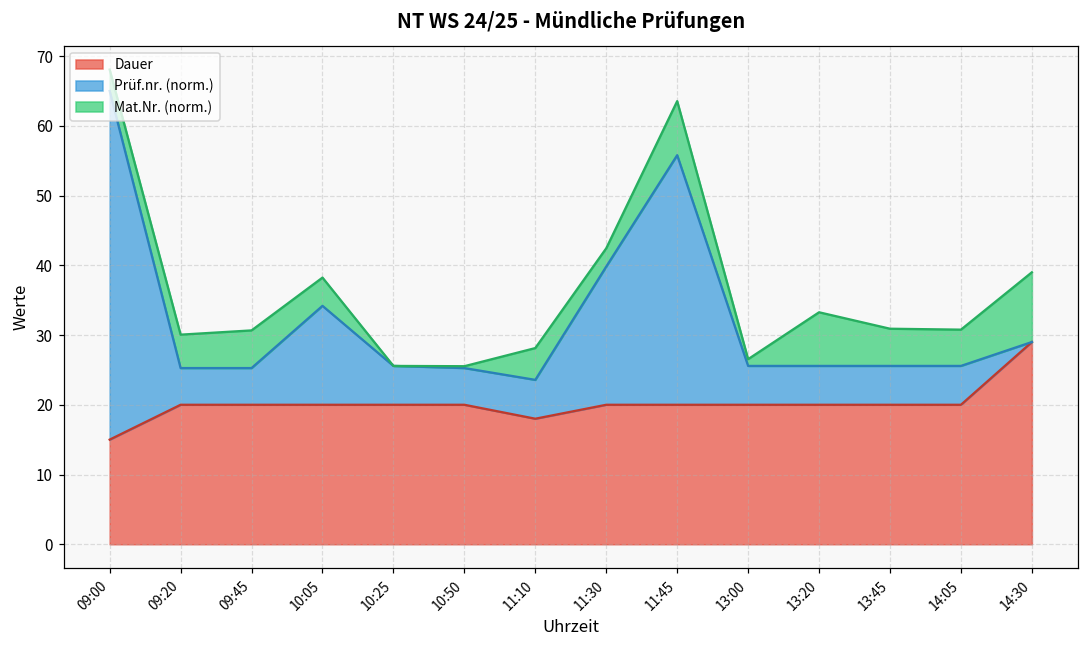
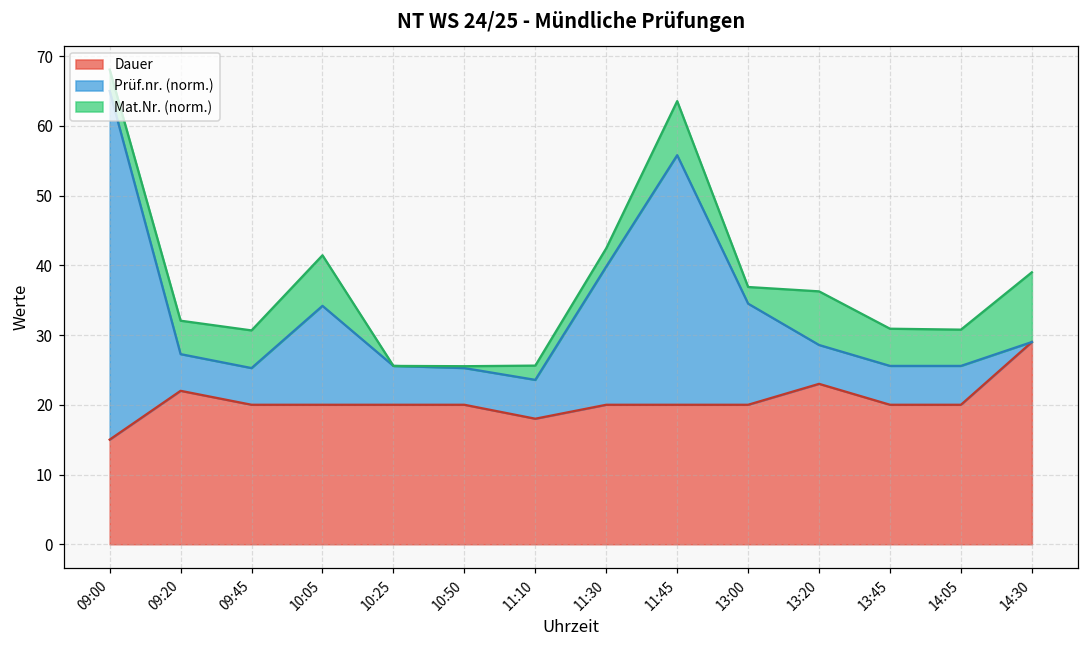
Dauer, 09:20: 20 -> 22
Mat.Nr. (norm.), 10:05: 4 -> 7
Mat.Nr. (norm.), 11:10: 5 -> 2
Prüf.nr. (norm.), 13:00: 6 -> 15
Mat.Nr. (norm.), 13:00: 1 -> 2
Dauer, 13:20: 20 -> 23
